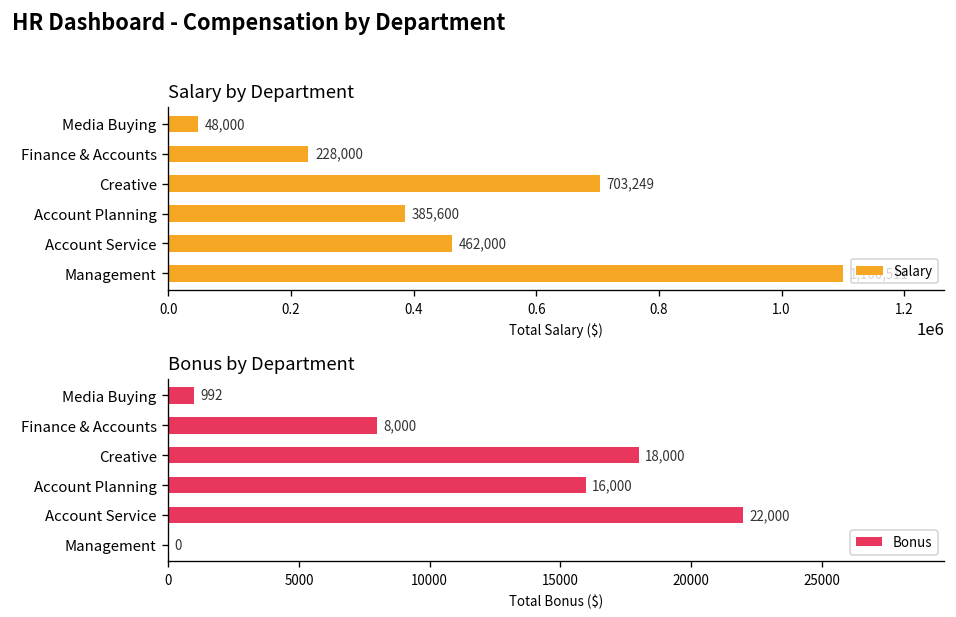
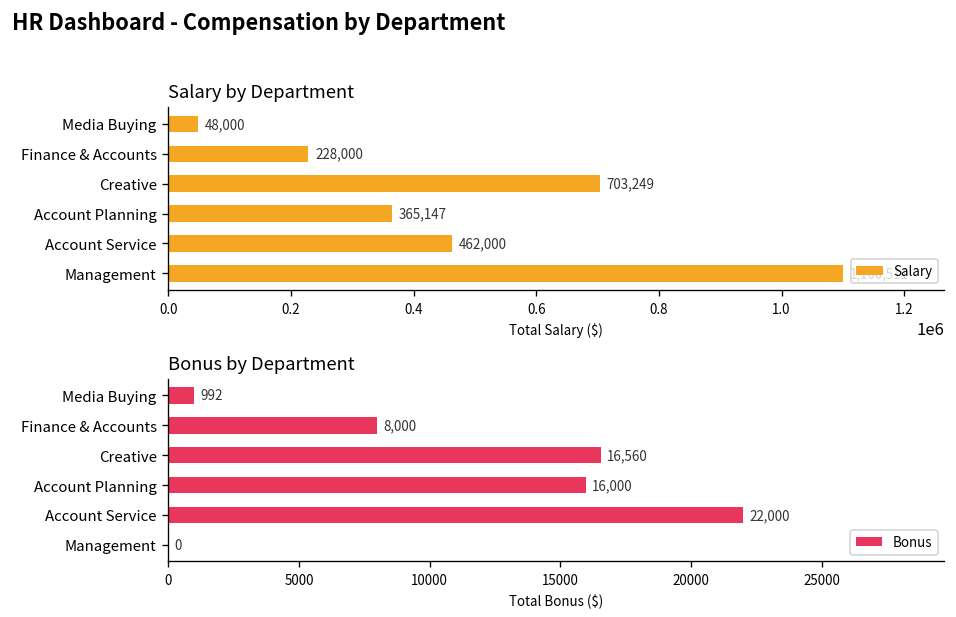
Salary by Department, Account Planning: 385,600 -> 365,147
Bonus by Department, Creative: 18,000 -> 16,560
